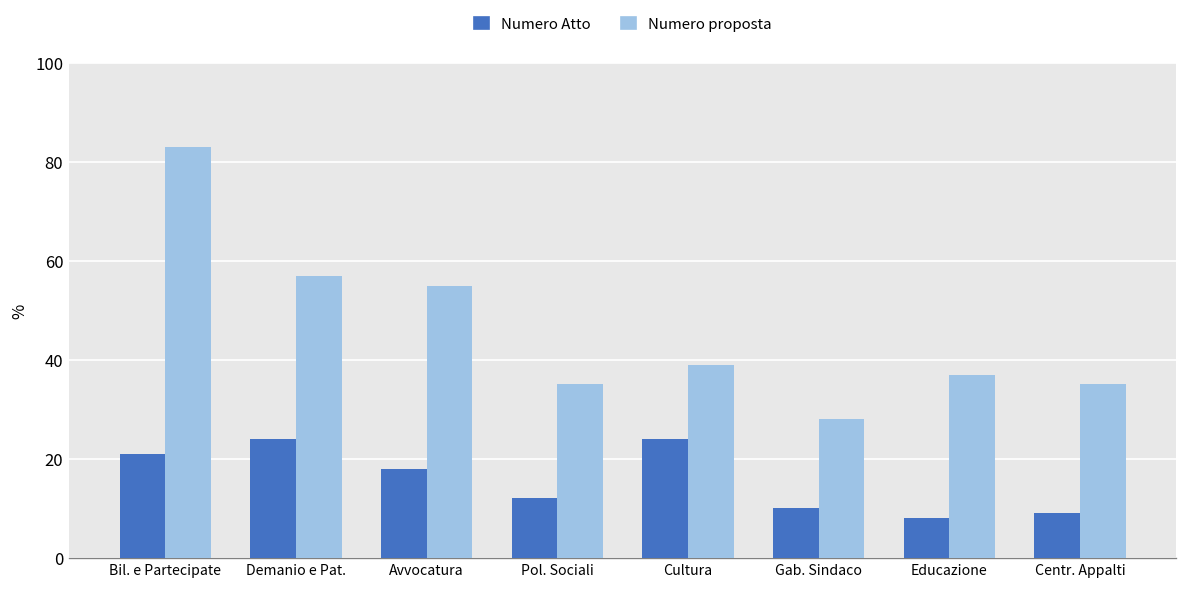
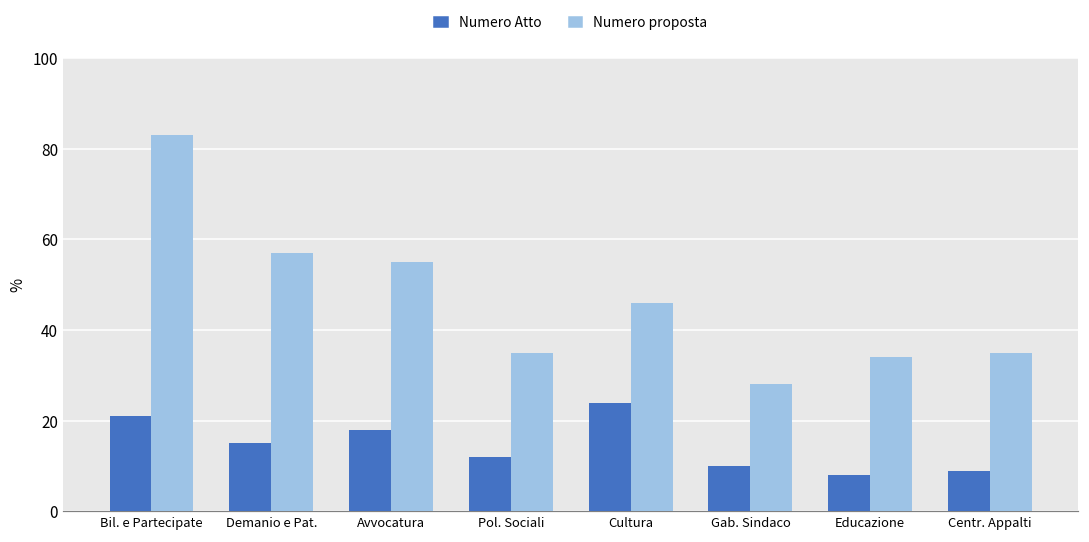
Numero Atto, Demanio e Pat.: 24 -> 15
Numero proposta, Cultura: 39 -> 46
Numero proposta, Educazione: 37 -> 34
